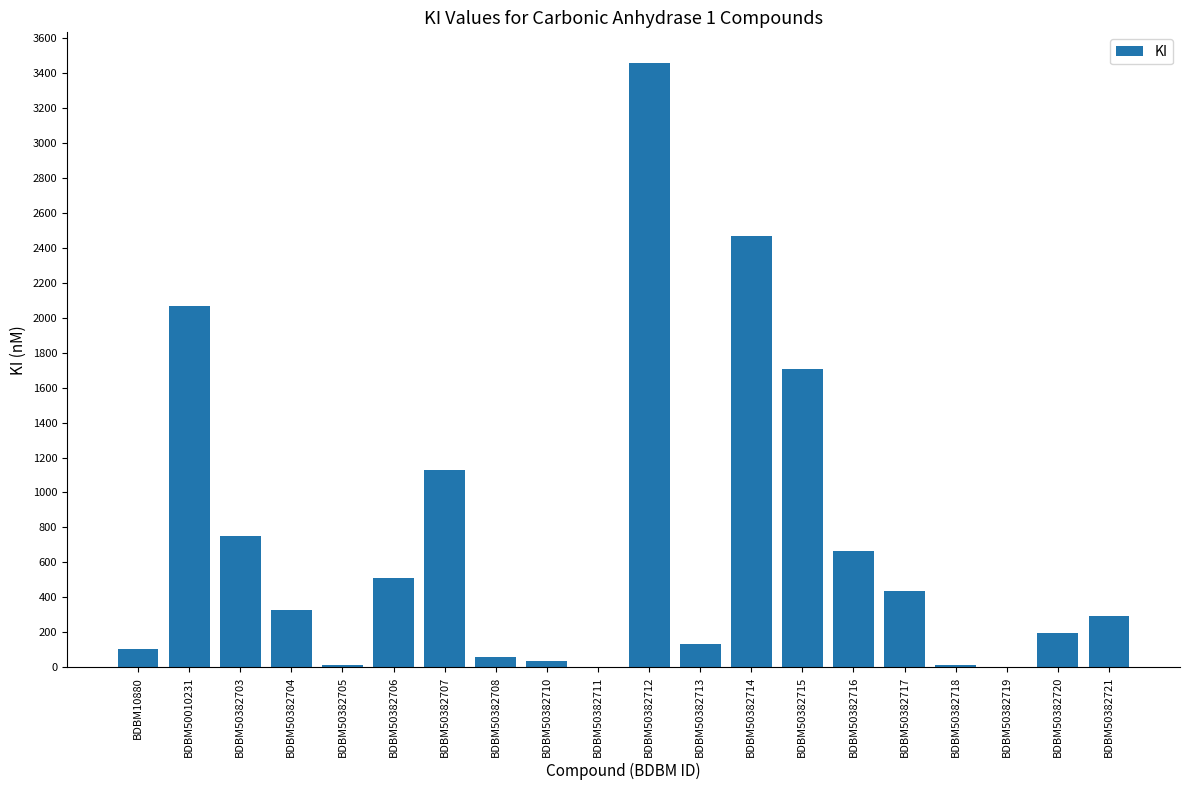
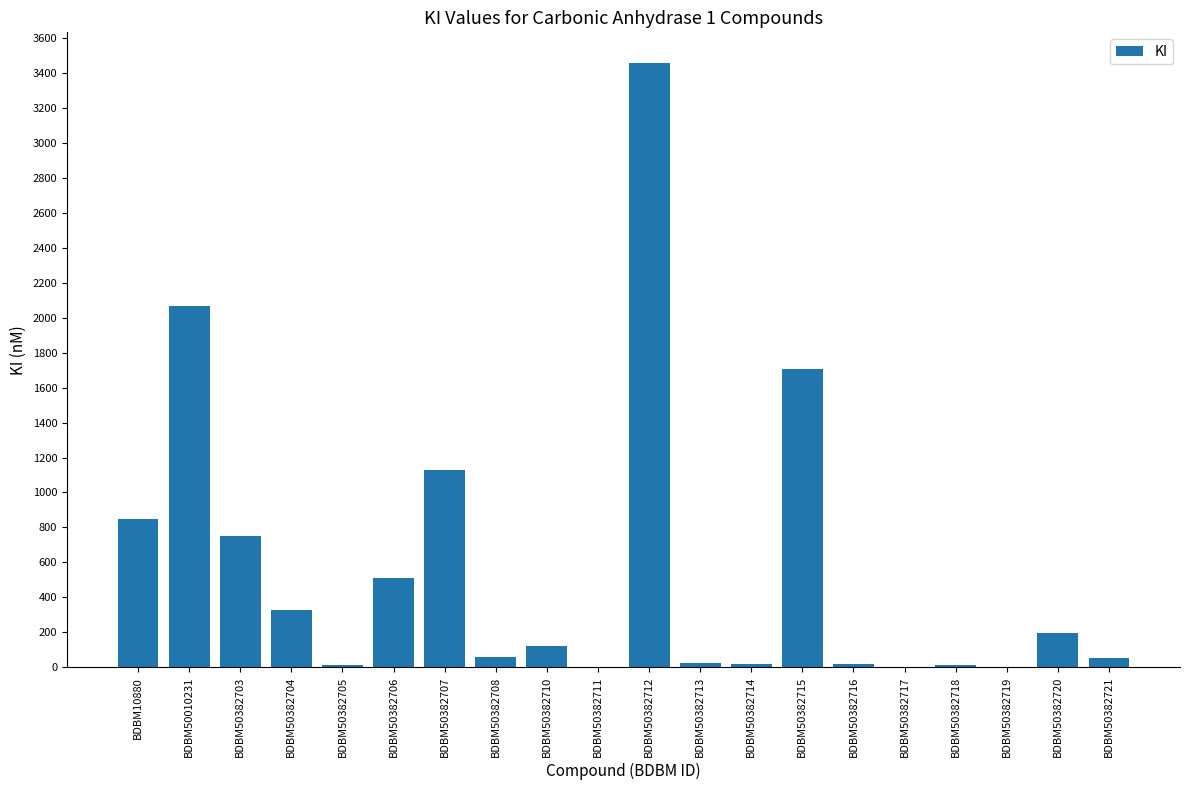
BDBM10880: 110 -> 850
BDBM50382710: 30 -> 120
BDBM50382713: 140 -> 30
BDBM50382714: 2470 -> 20
BDBM50382716: 660 -> 20
BDBM50382717: 440 -> 0
BDBM50382721: 290 -> 50
